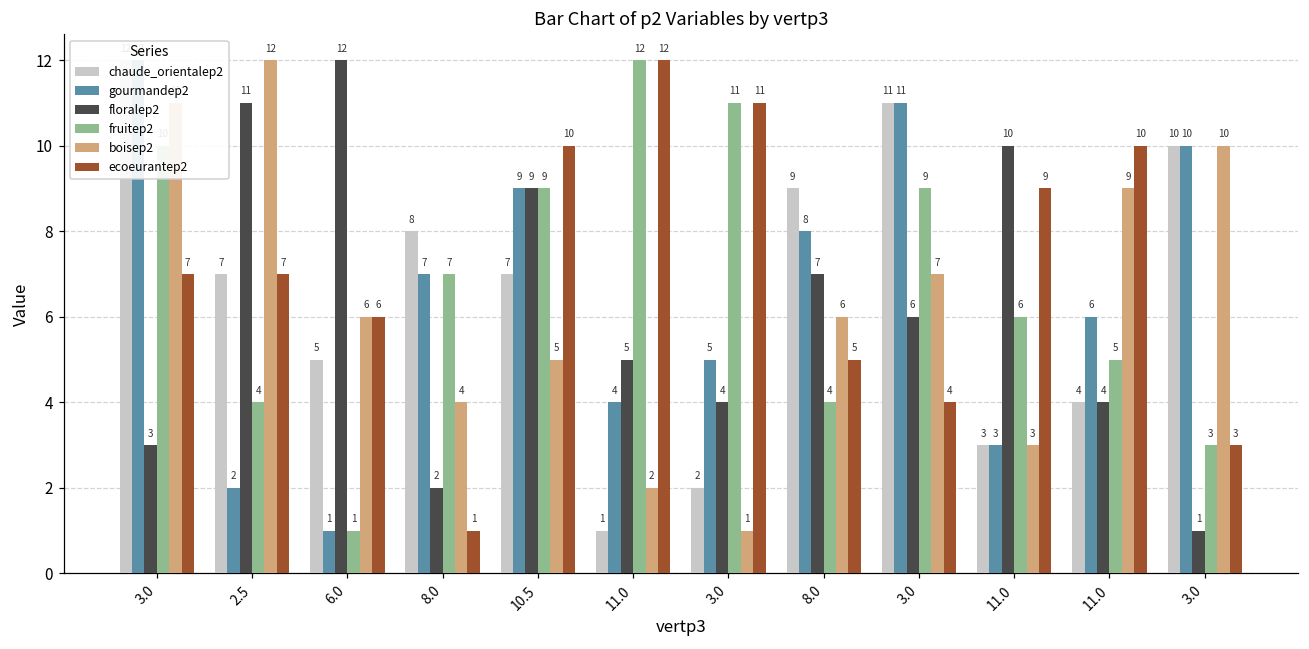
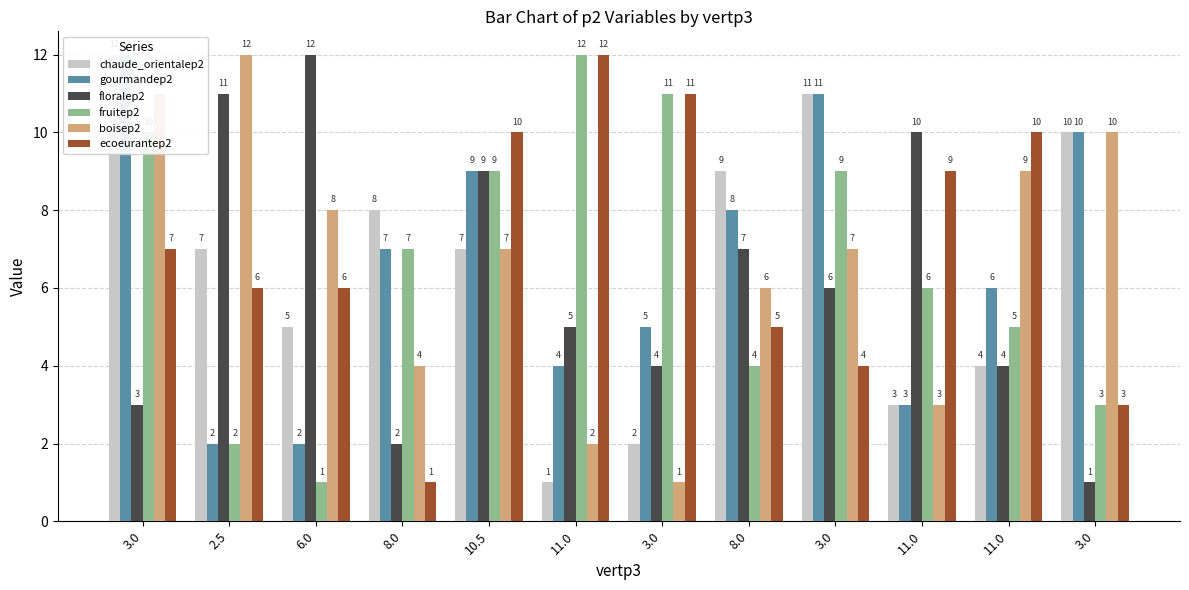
fruitep2, 2.5: 4 -> 2
ecoeurantep2, 2.5: 7 -> 6
gourmandep2, 6.0: 1 -> 2
boisep2, 6.0: 6 -> 8
boisep2, 10.5: 5 -> 7
